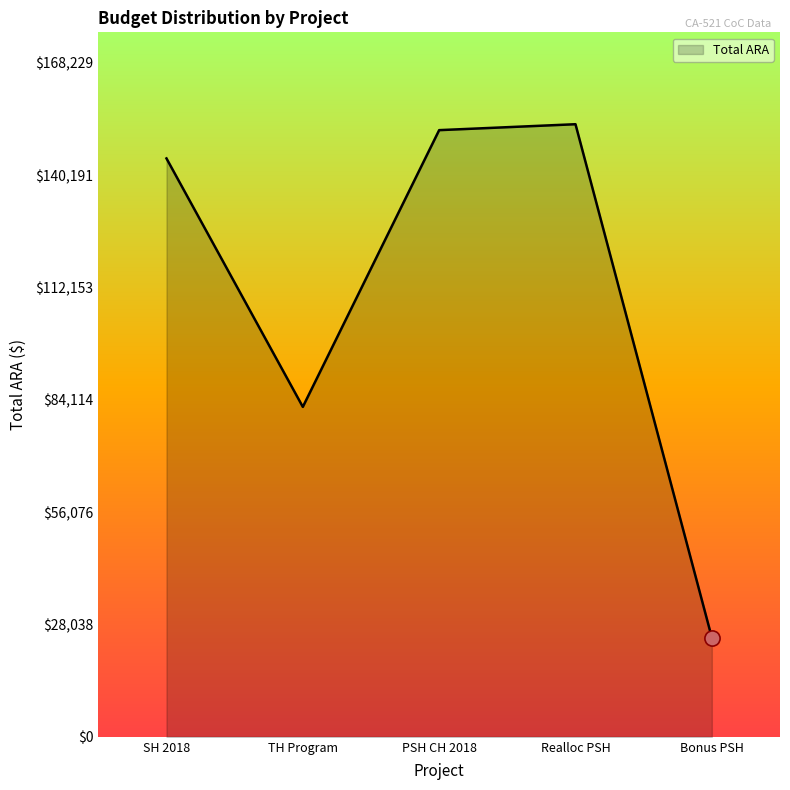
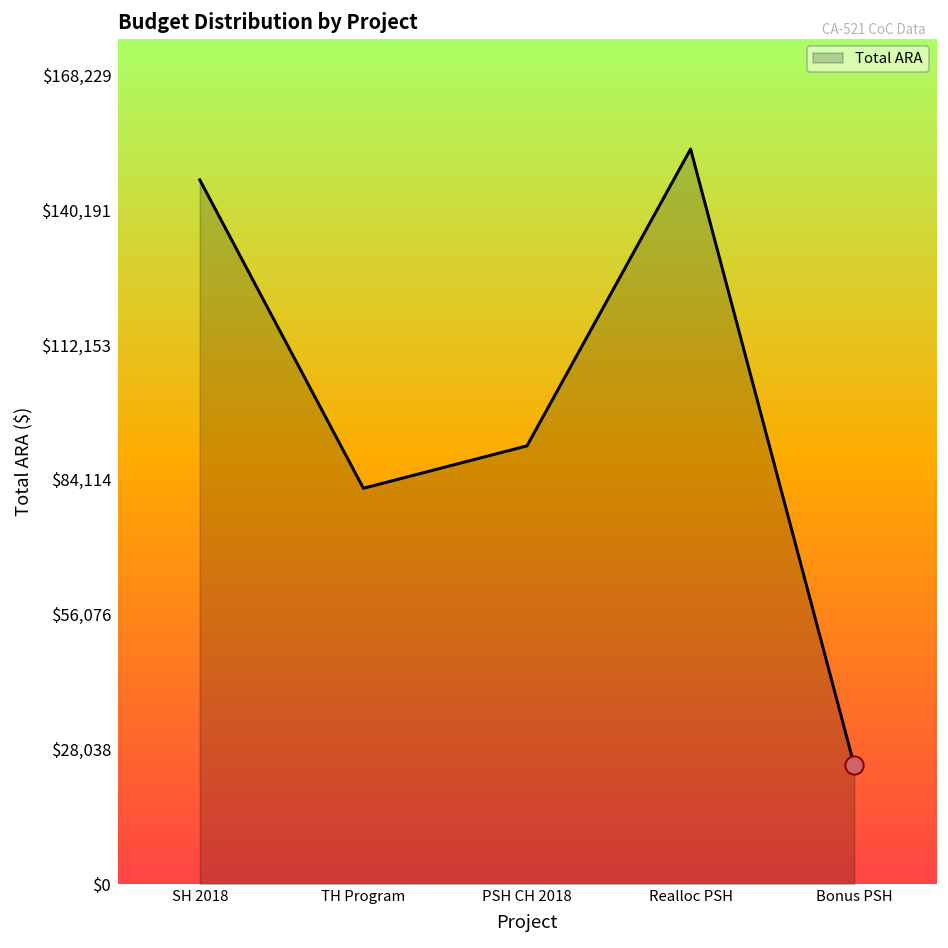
Total ARA, SH 2018: $144,000 -> $147,000
Total ARA, PSH CH 2018: $151,000 -> $91,000
